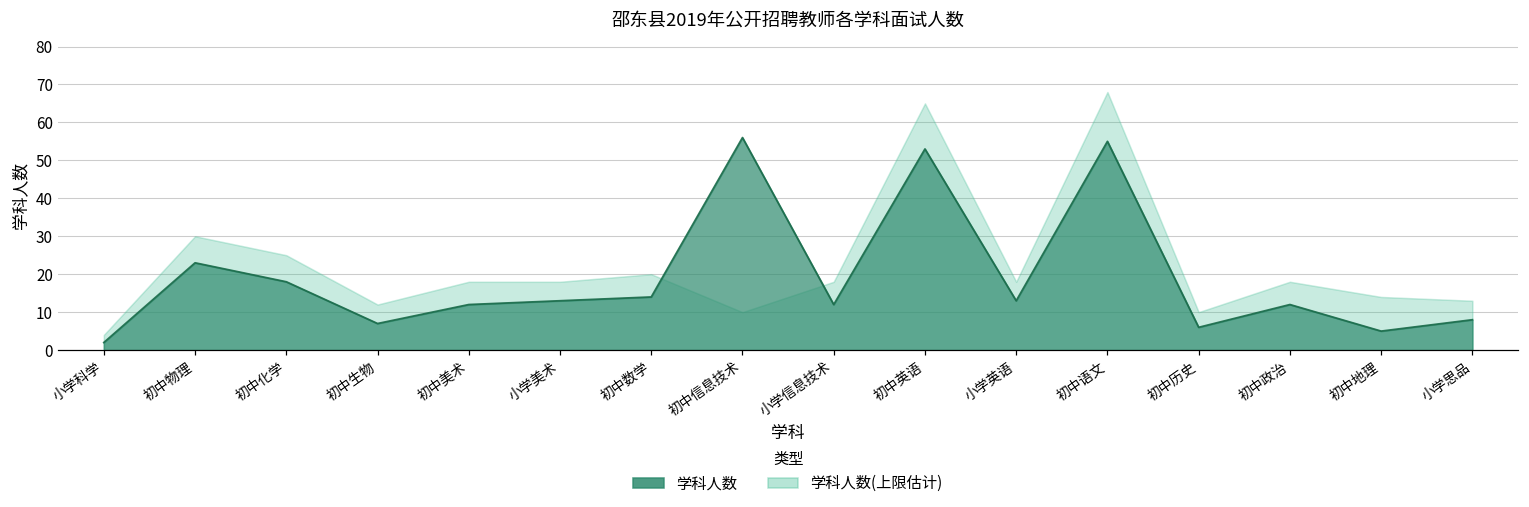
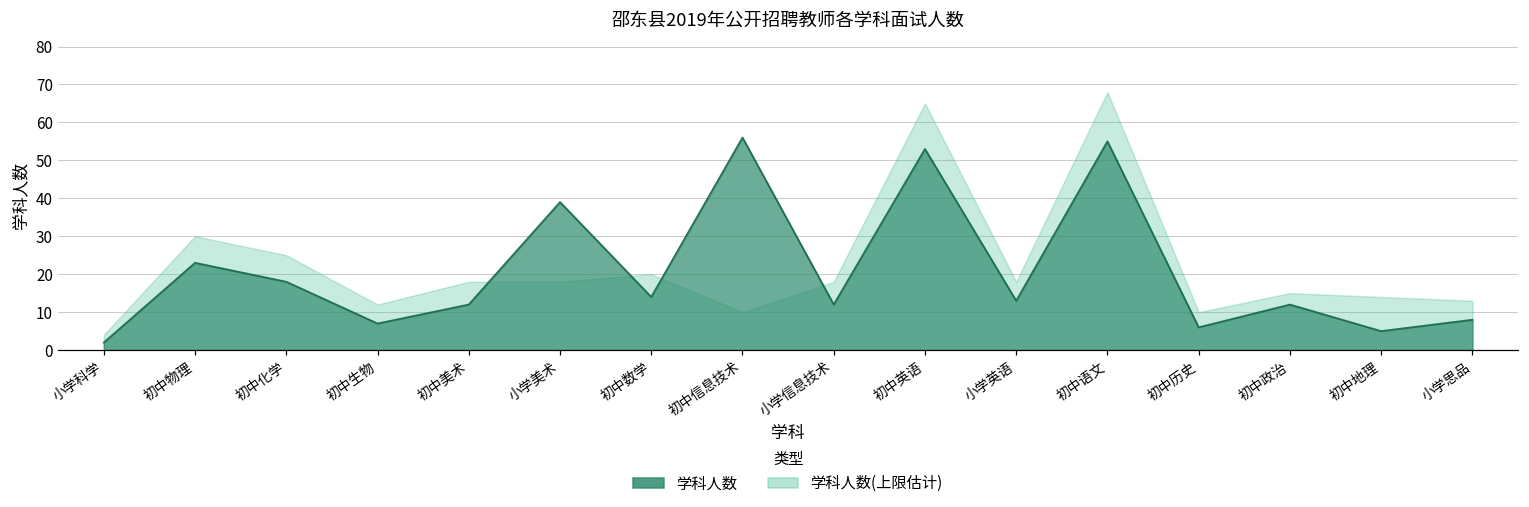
学科人数, 小学美术: 13 -> 39
学科人数(上限估计), 初中政治: 18 -> 15
